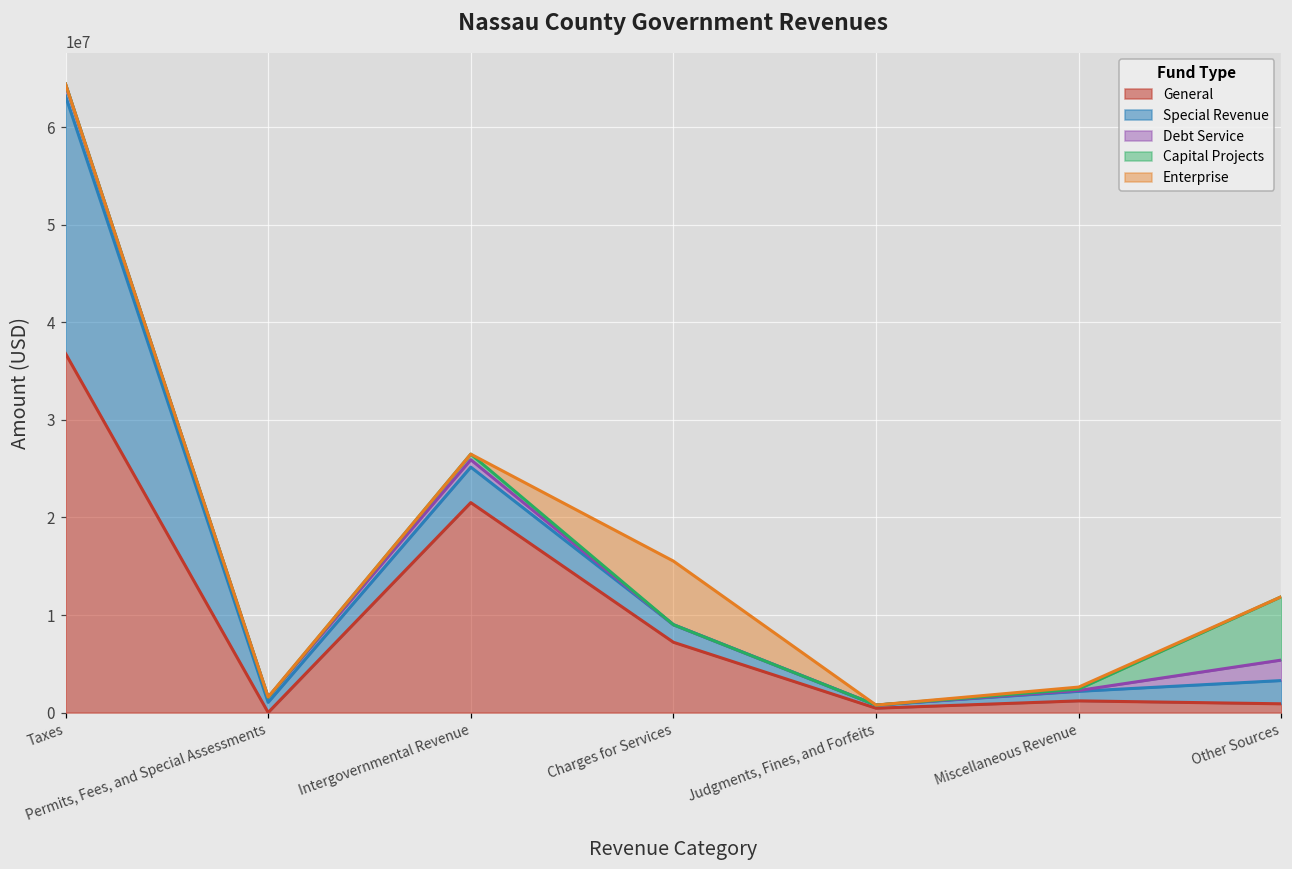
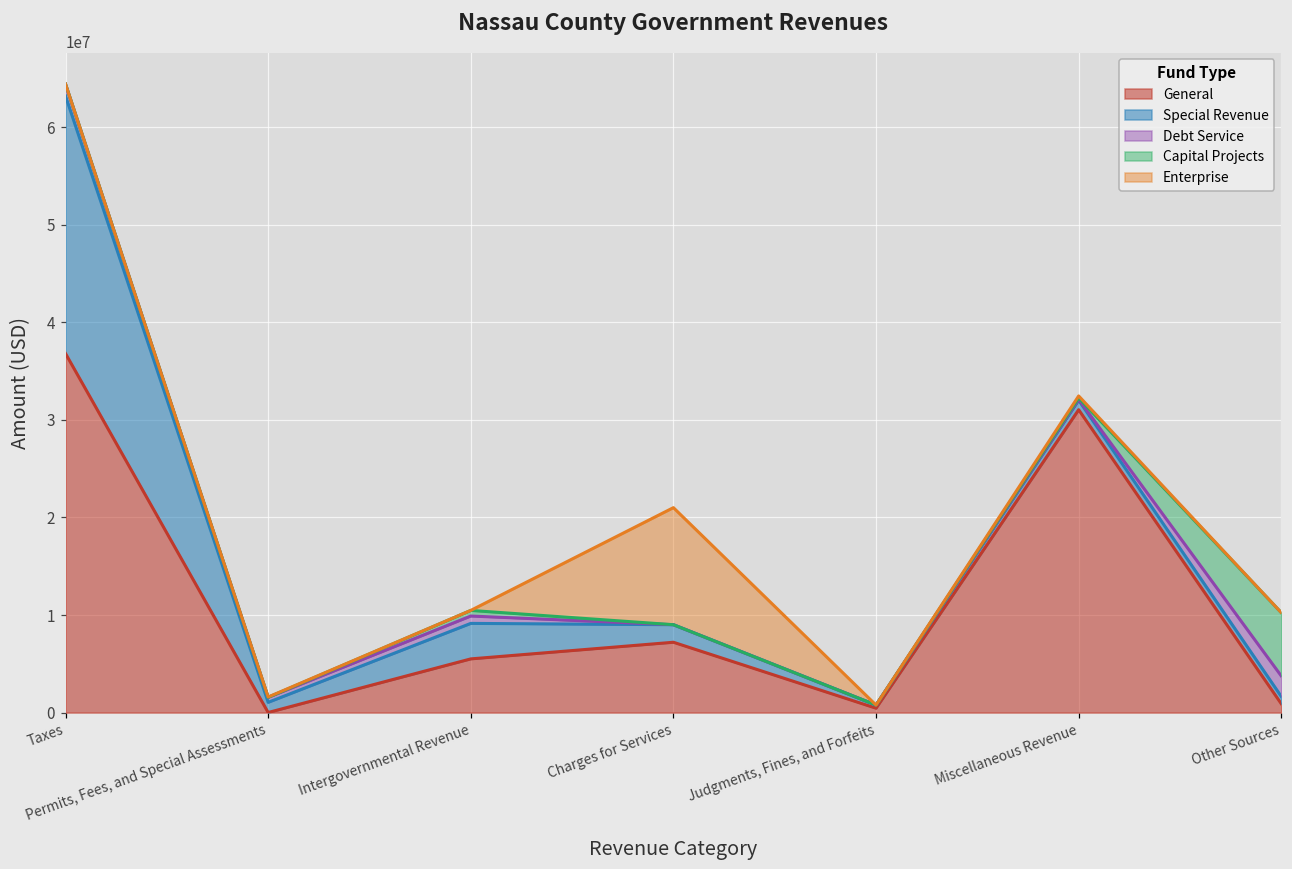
General, Intergovernmental Revenue: 22000000 -> 6000000
Enterprise, Charges for Services: 7000000 -> 12000000
General, Miscellaneous Revenue: 1000000 -> 31000000
Special Revenue, Other Sources: 2000000 -> 1000000
